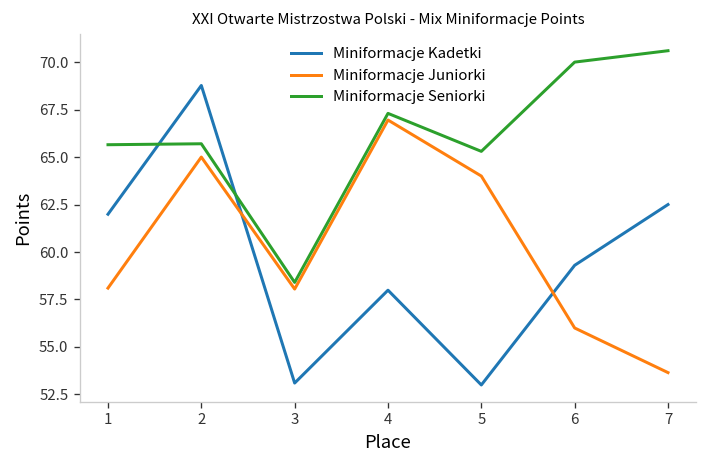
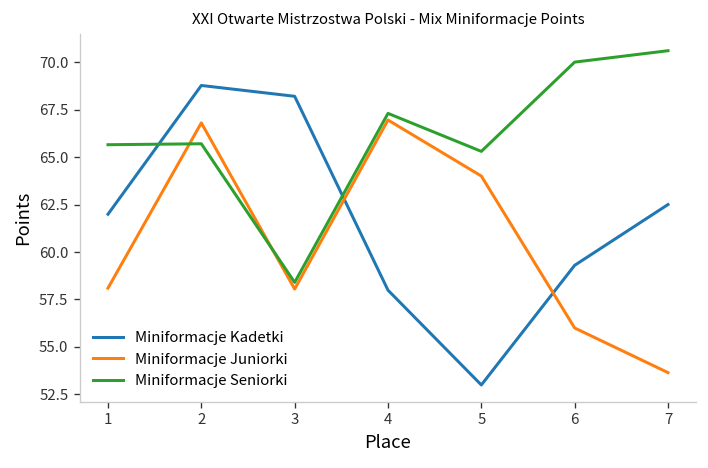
Miniformacje Juniorki, 2: 65.0 -> 66.8
Miniformacje Kadetki, 3: 53.1 -> 68.2
